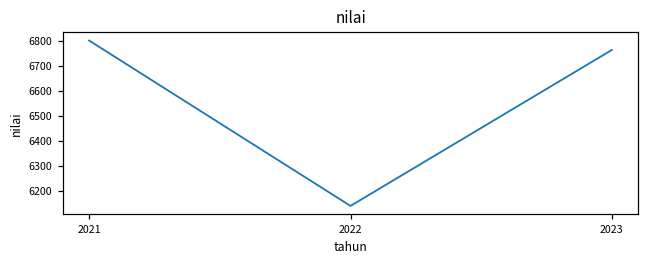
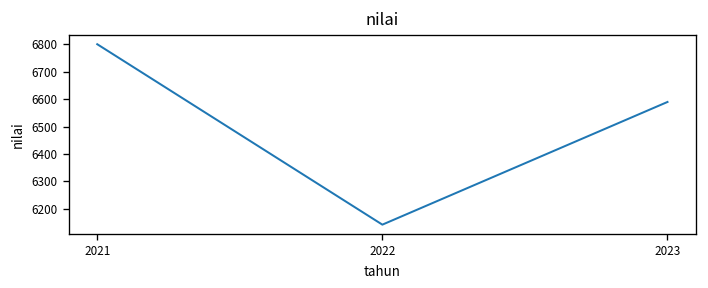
2023: 6760 -> 6590
